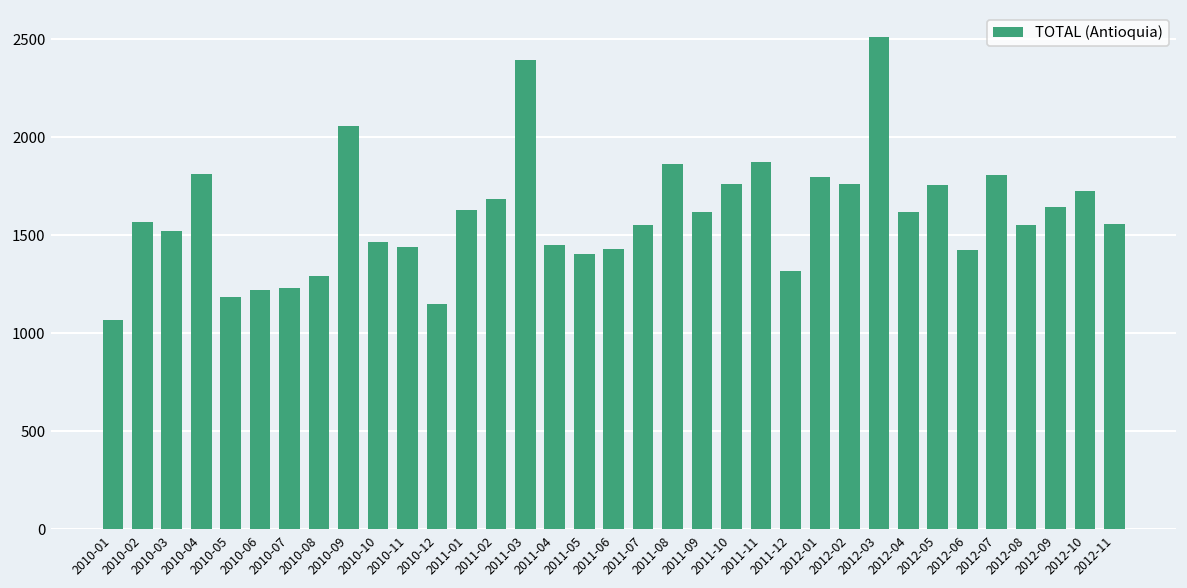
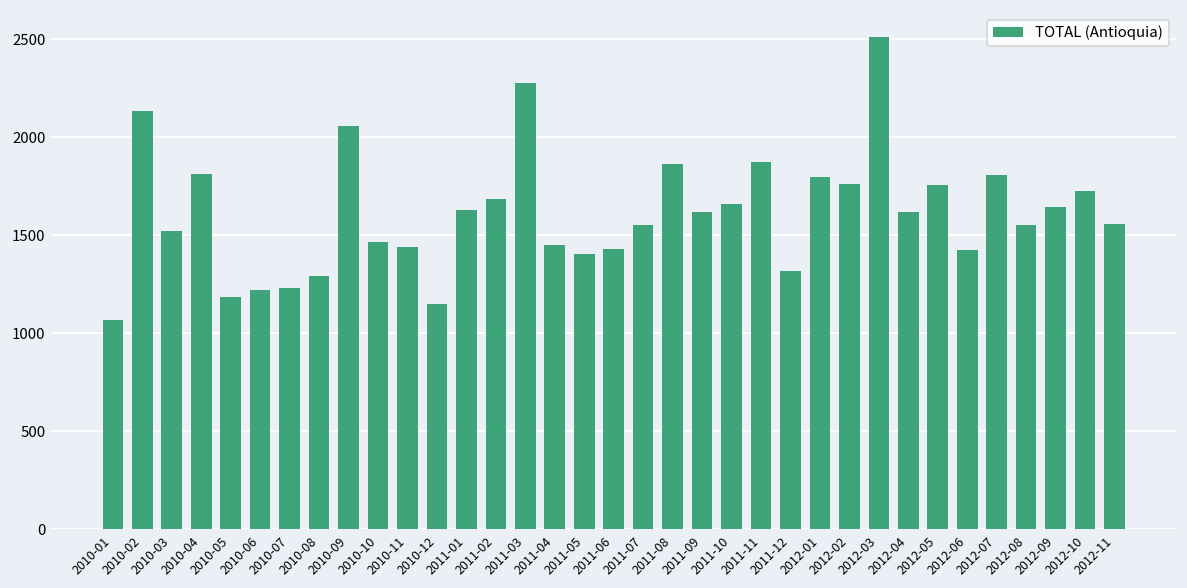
2010-02: 1570 -> 2130
2011-03: 2390 -> 2280
2011-10: 1760 -> 1660
